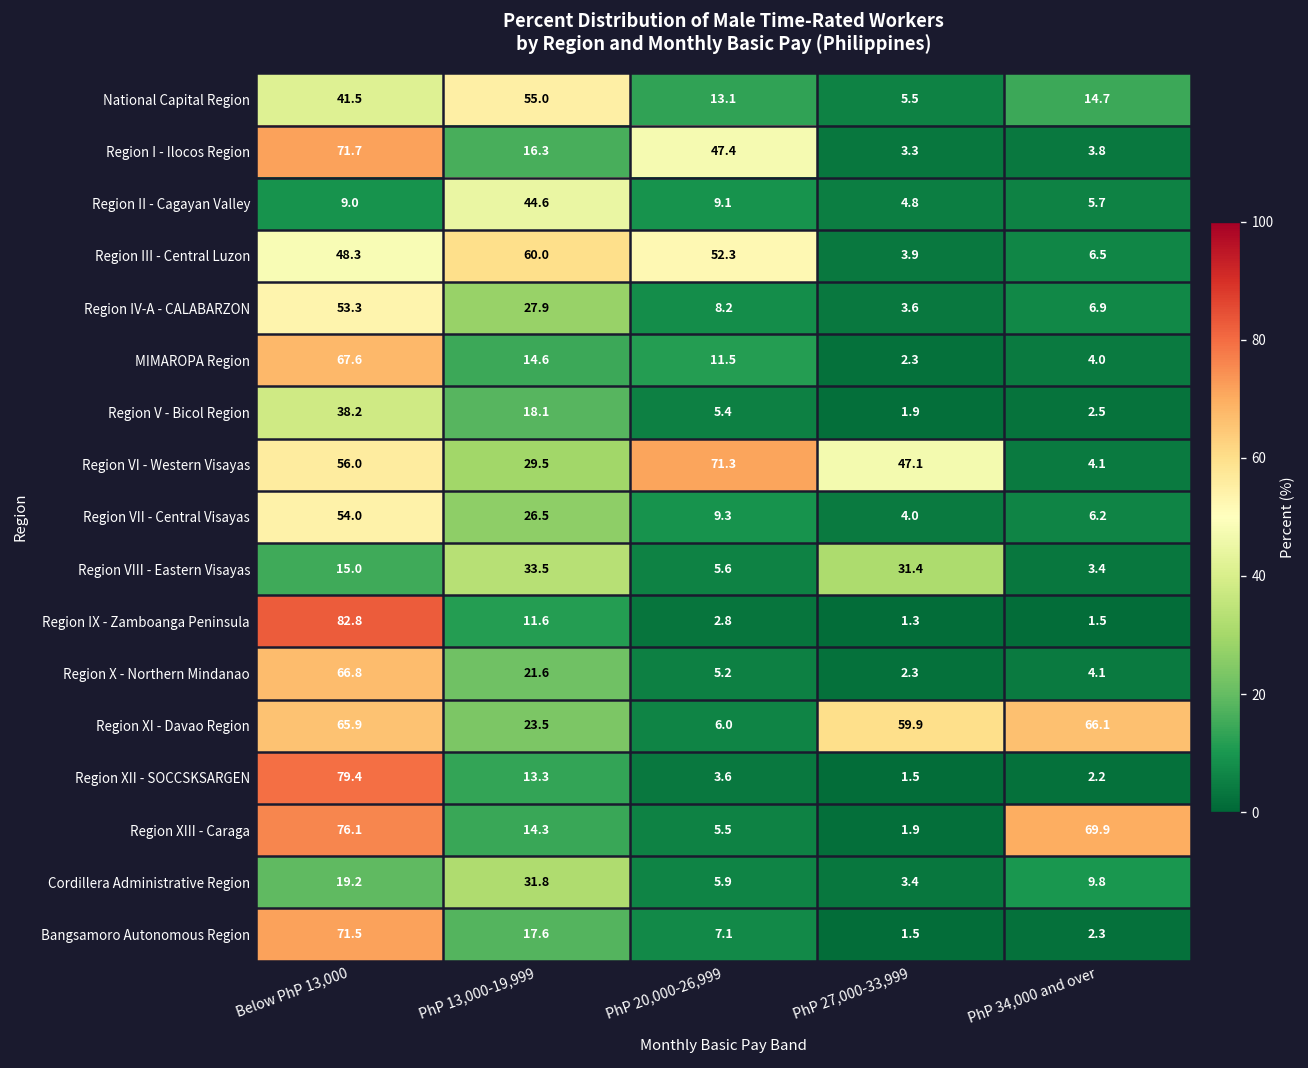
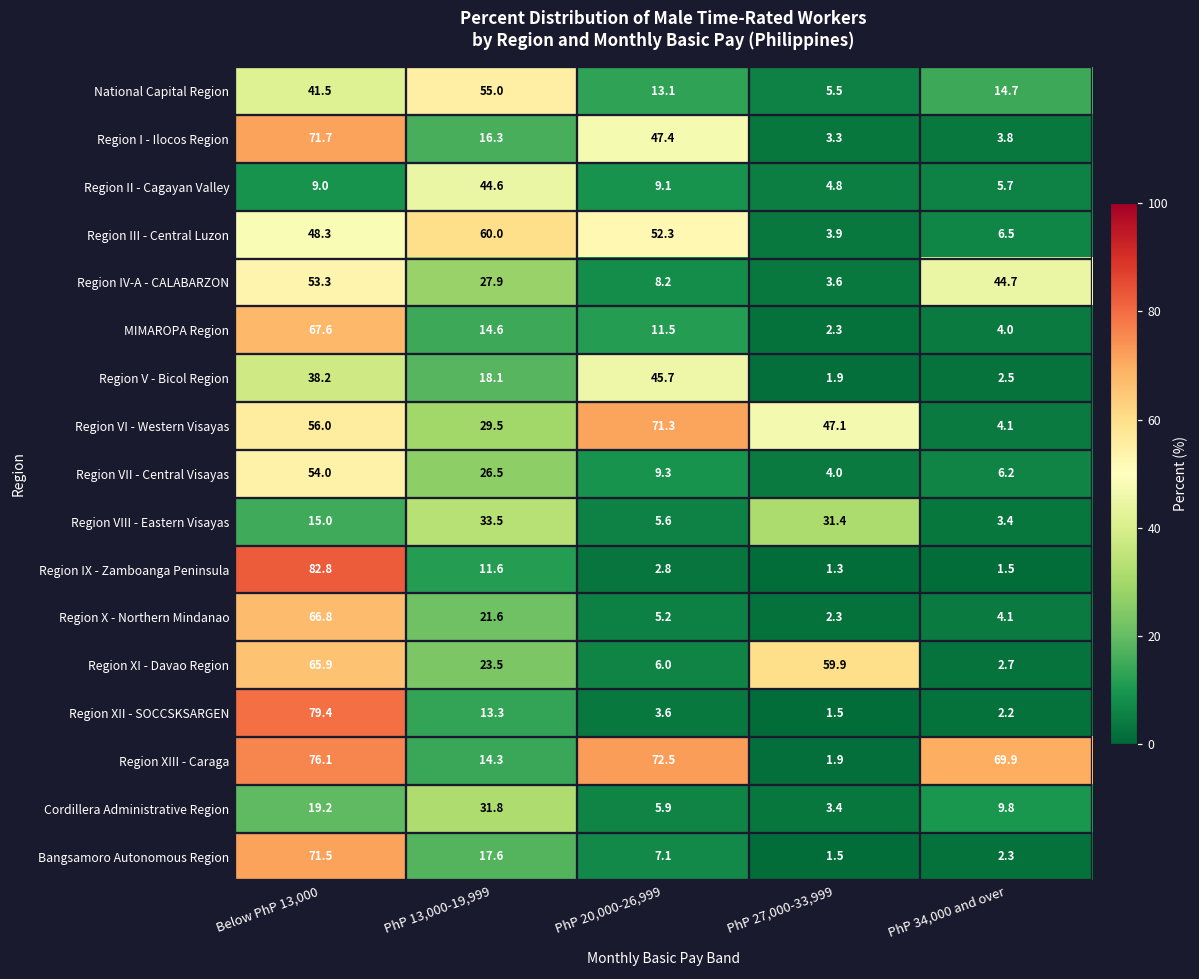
Region IV-A - CALABARZON, PhP 34,000 and over: 6.9 -> 44.7
Region V - Bicol Region, PhP 20,000-26,999: 5.4 -> 45.7
Region XI - Davao Region, PhP 34,000 and over: 66.1 -> 2.7
Region XIII - Caraga, PhP 20,000-26,999: 5.5 -> 72.5
